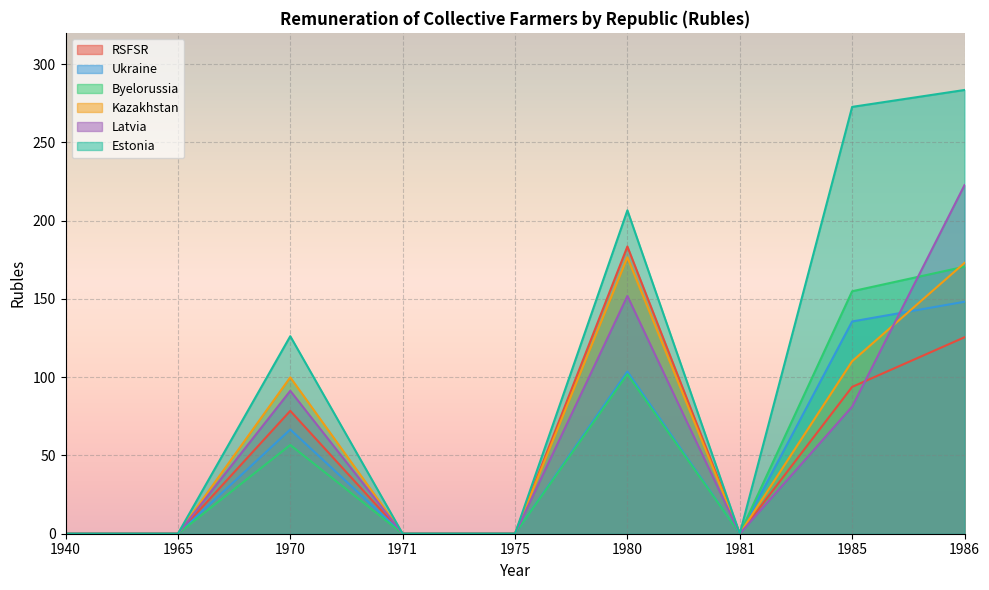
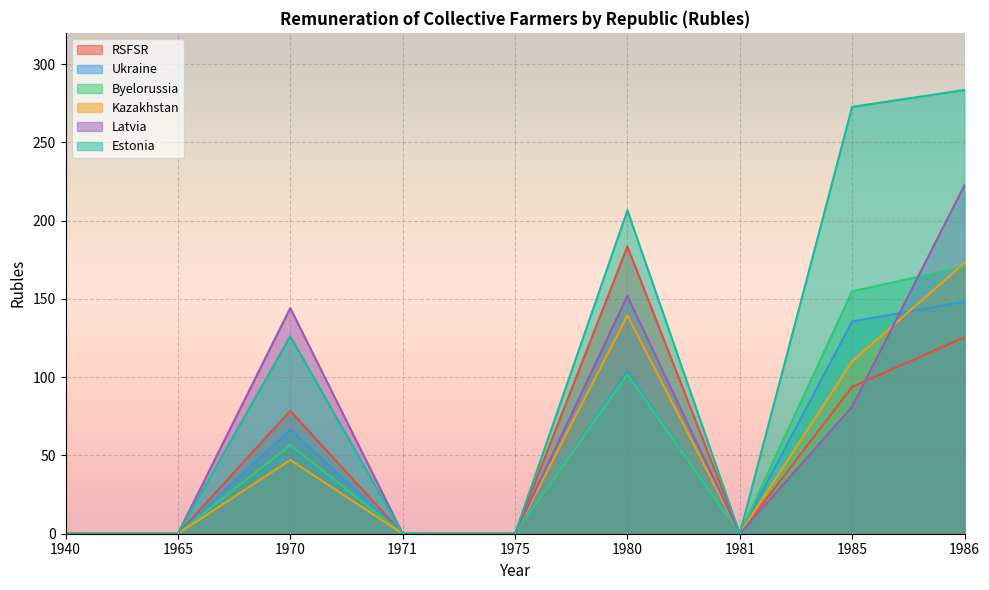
Kazakhstan, 1970: 100 -> 47
Latvia, 1970: 91 -> 144
Kazakhstan, 1980: 177 -> 139
